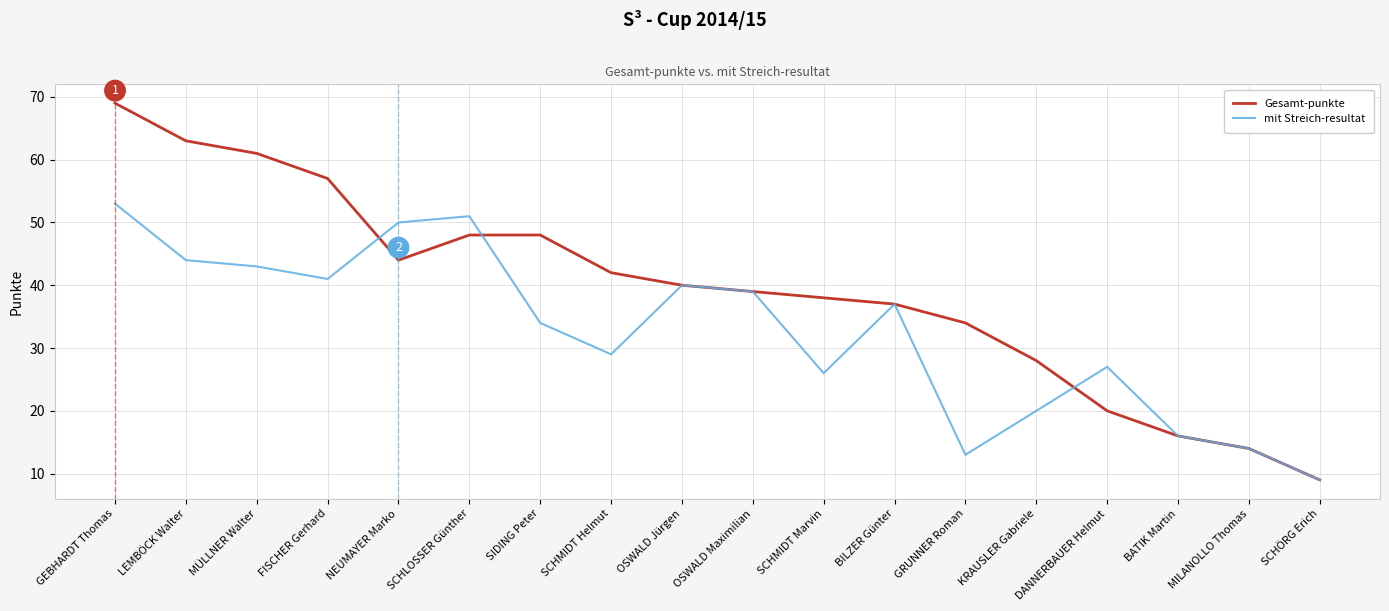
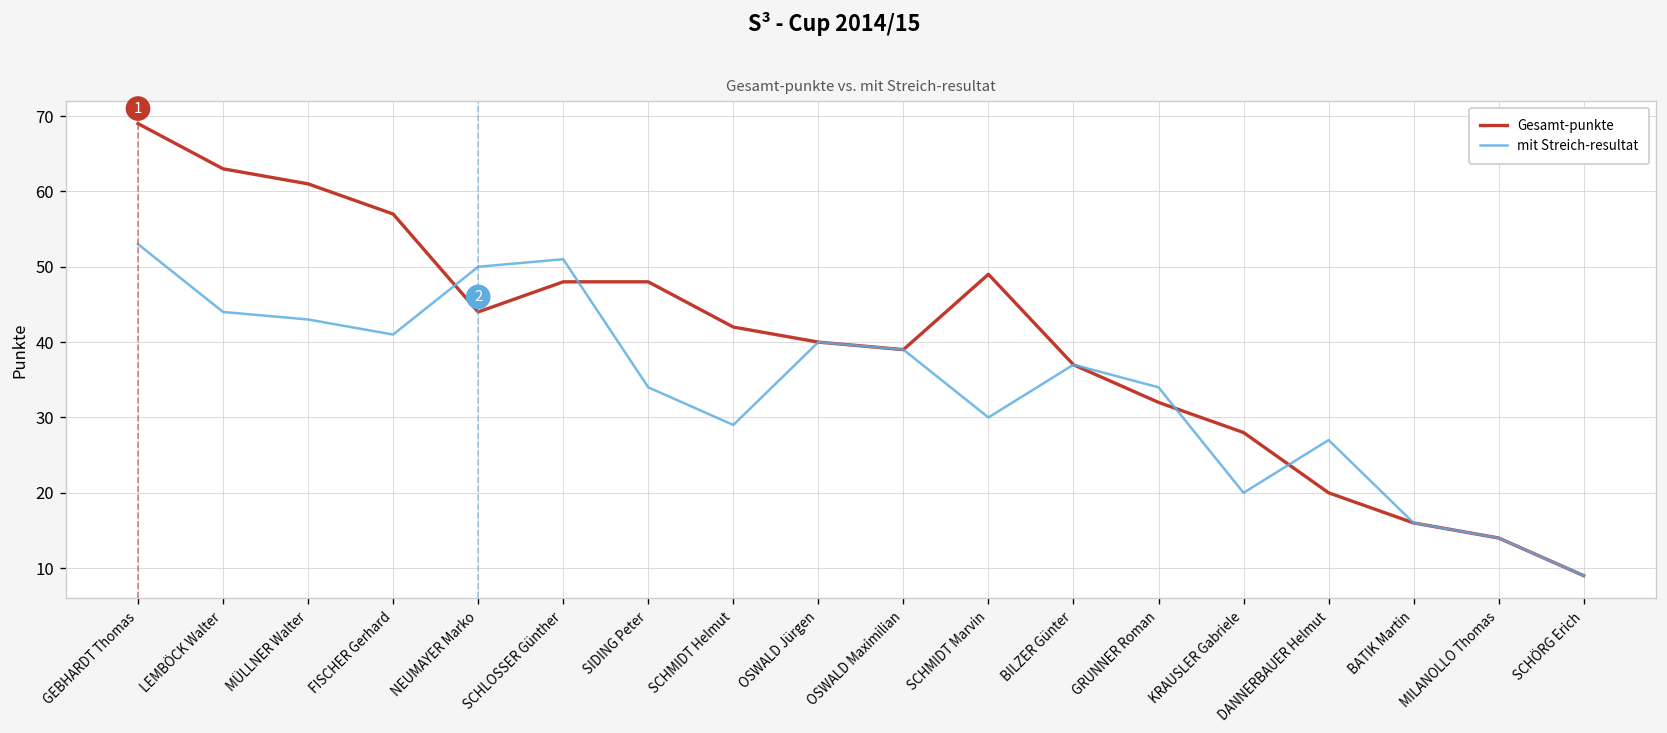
Gesamt-punkte, SCHMIDT Marvin: 38 -> 49
mit Streich-resultat, SCHMIDT Marvin: 26 -> 30
Gesamt-punkte, GRUNNER Roman: 34 -> 32
mit Streich-resultat, GRUNNER Roman: 13 -> 34
